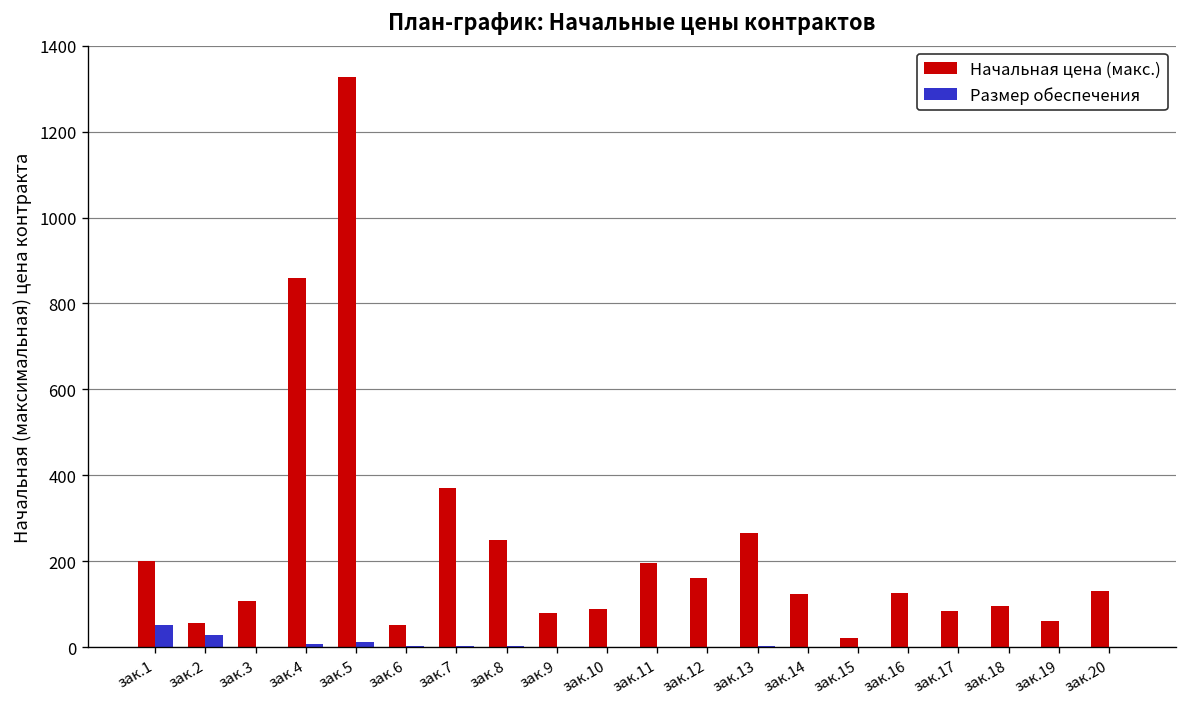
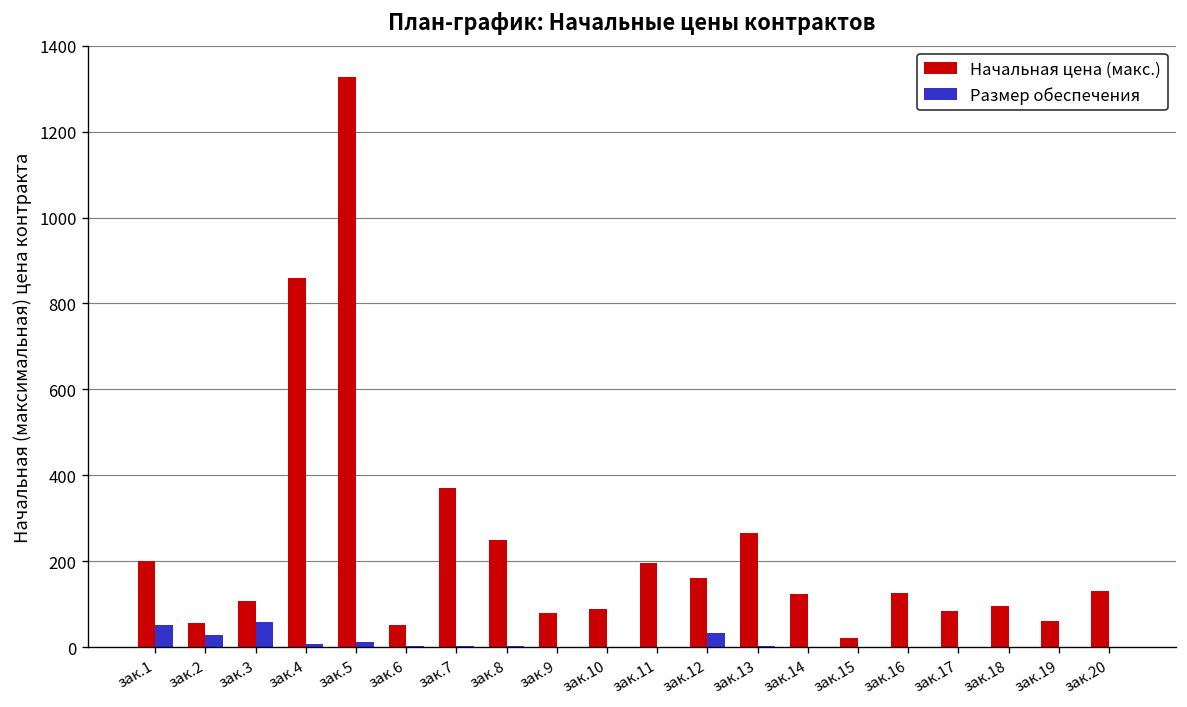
Размер обеспечения, зак.3: 0 -> 60
Размер обеспечения, зак.12: 0 -> 30
